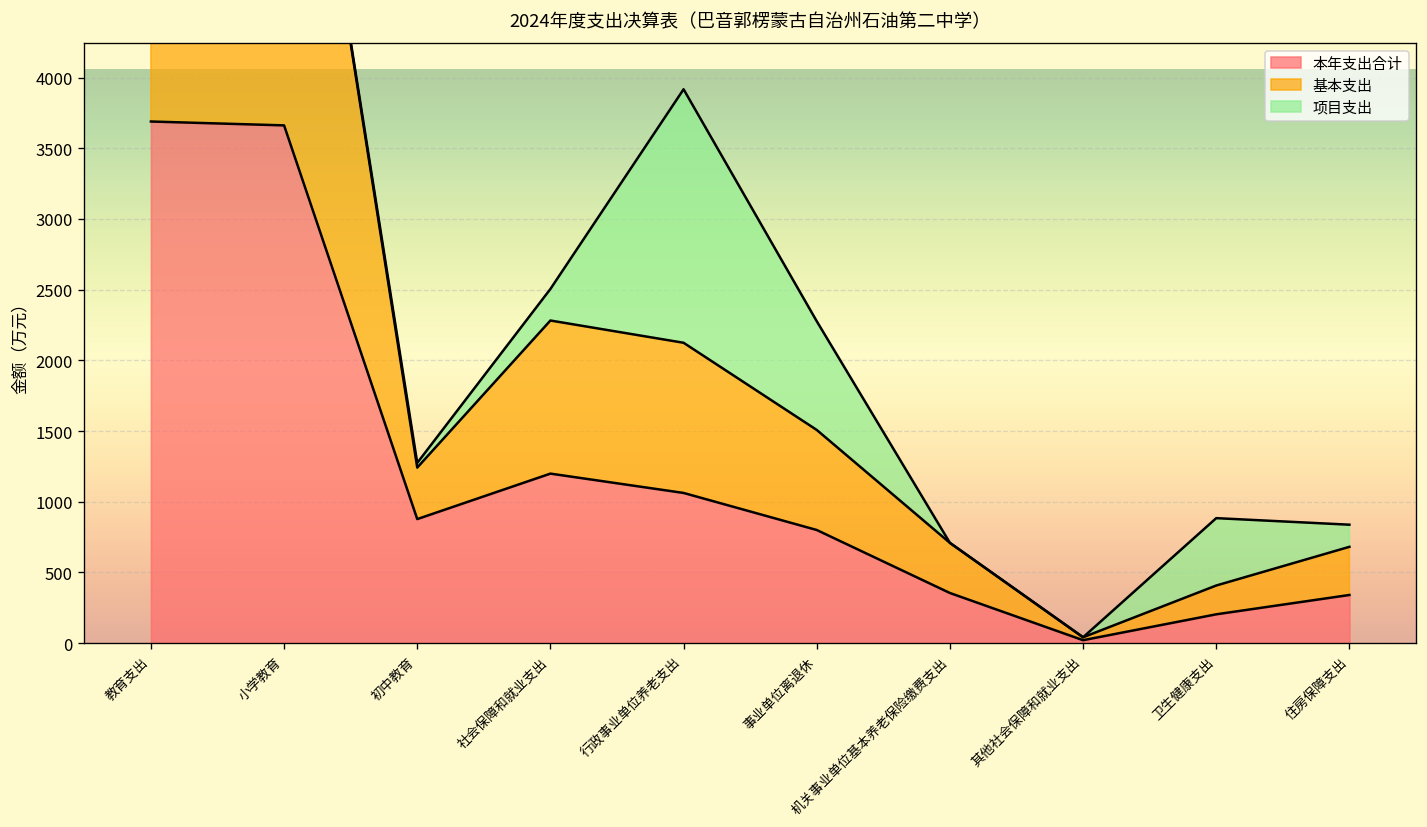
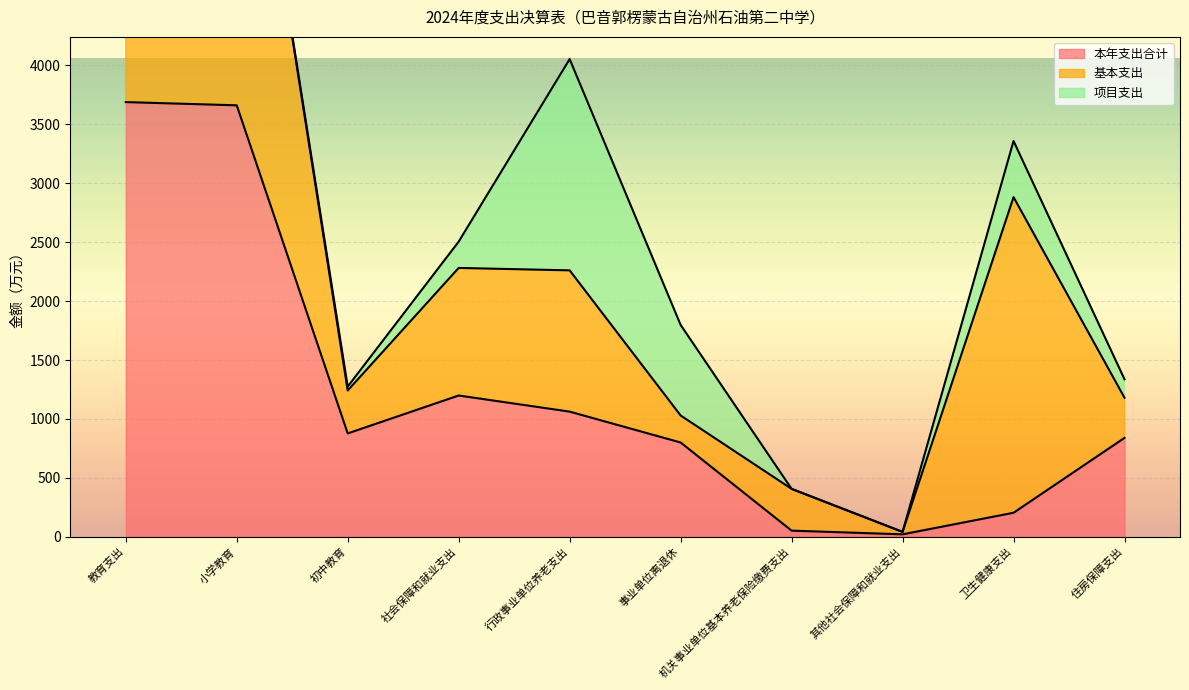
基本支出, 行政事业单位养老支出: 1060 -> 1200
基本支出, 事业单位离退休: 710 -> 230
本年支出合计, 机关事业单位基本养老保险缴费支出: 350 -> 50
基本支出, 卫生健康支出: 200 -> 2680
本年支出合计, 住房保障支出: 340 -> 840
